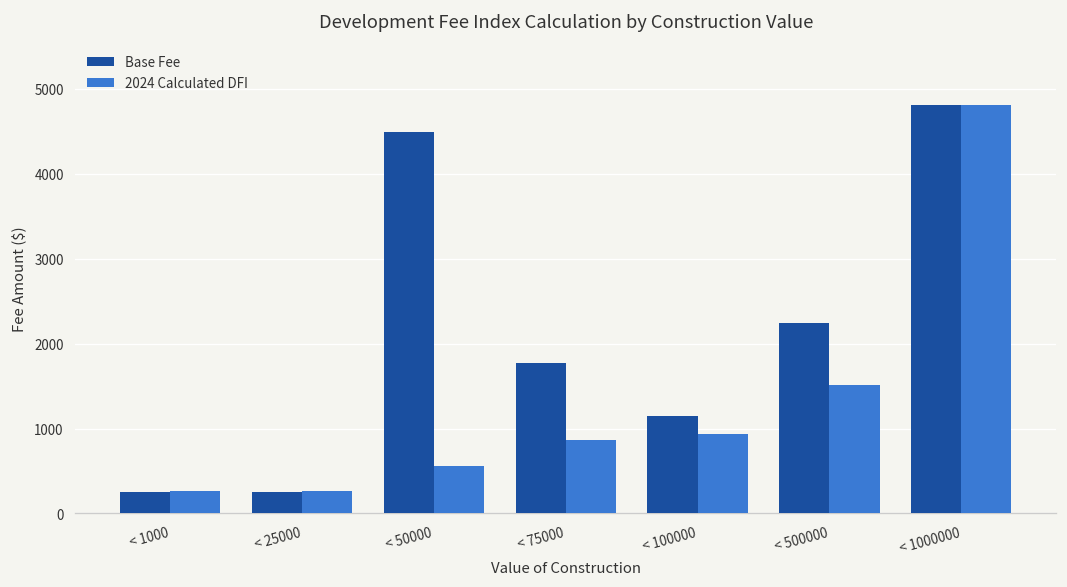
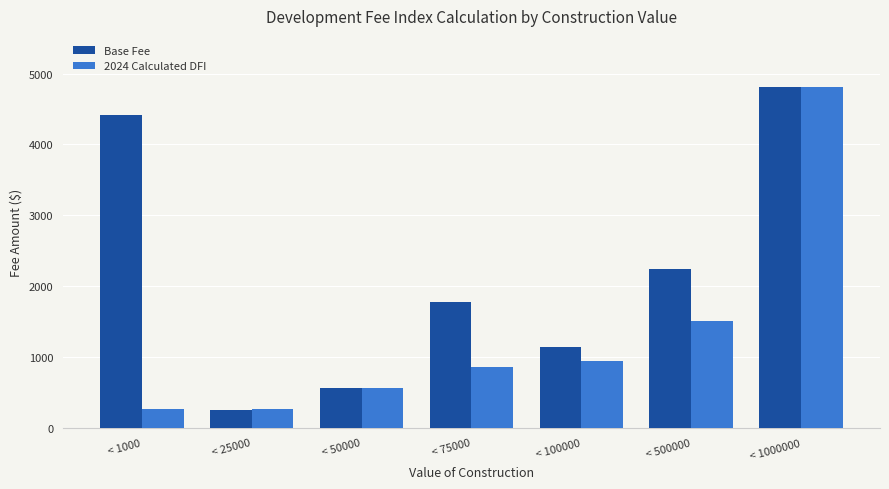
Base Fee, < 1000: 300 -> 4400
Base Fee, < 50000: 4500 -> 600
